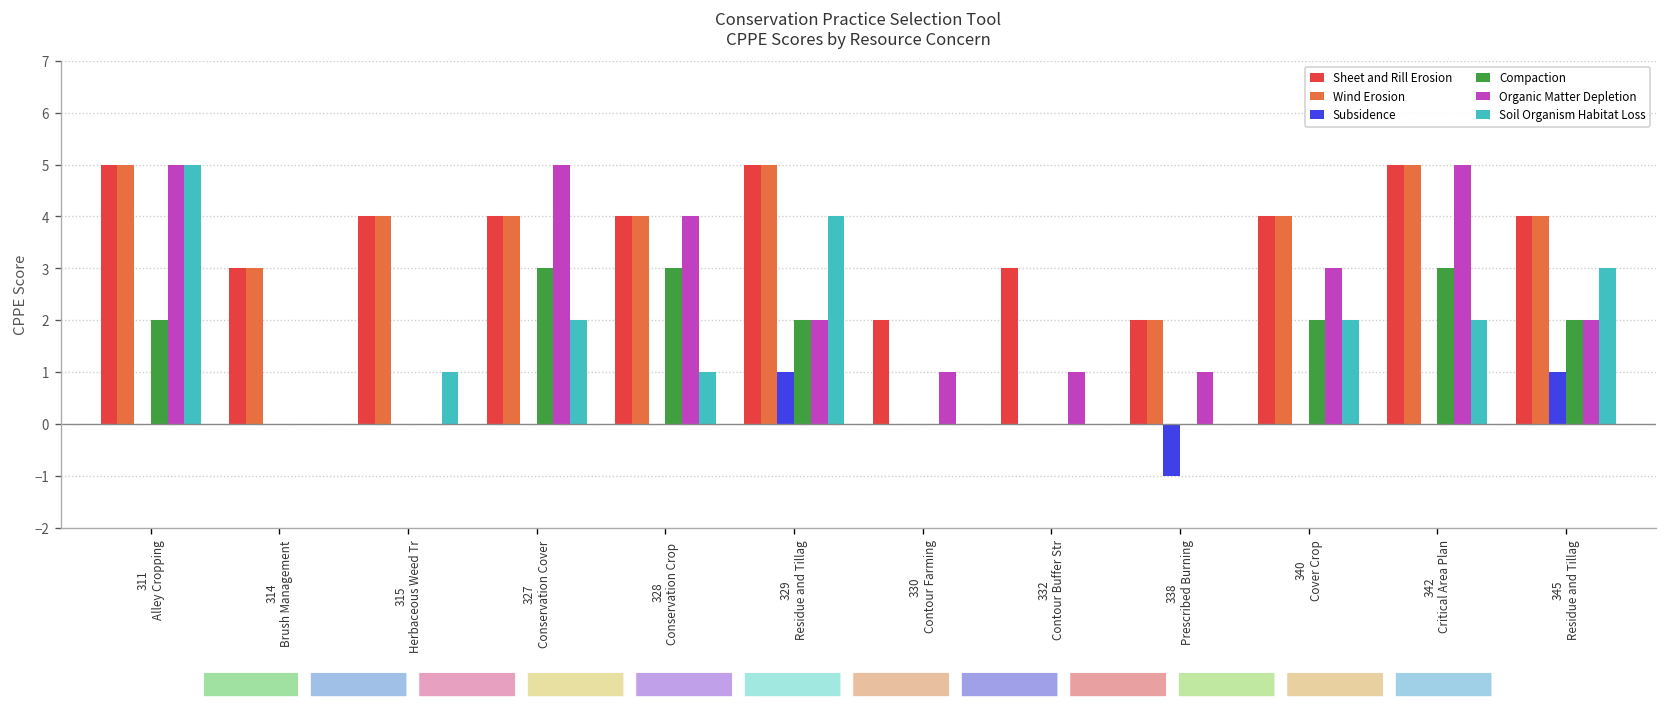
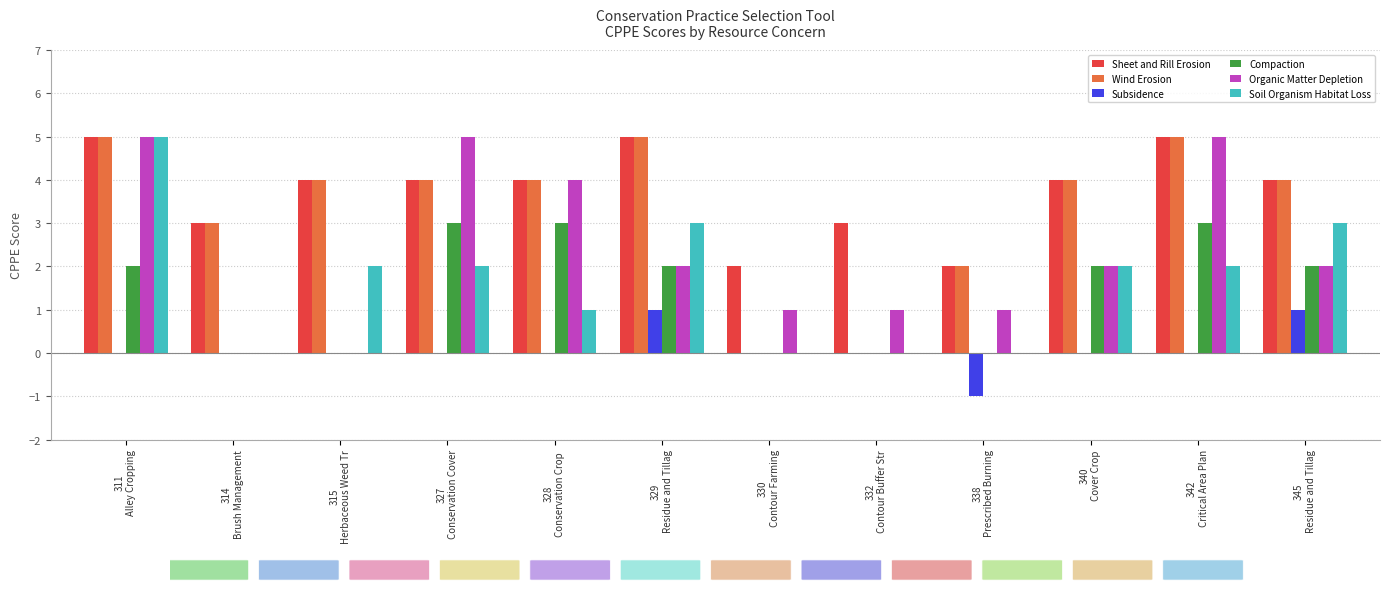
Soil Organism Habitat Loss, 315 Herbaceous Weed Tr: 1 -> 2
Soil Organism Habitat Loss, 329 Residue and Tillag: 4 -> 3
Organic Matter Depletion, 340 Cover Crop: 3 -> 2
